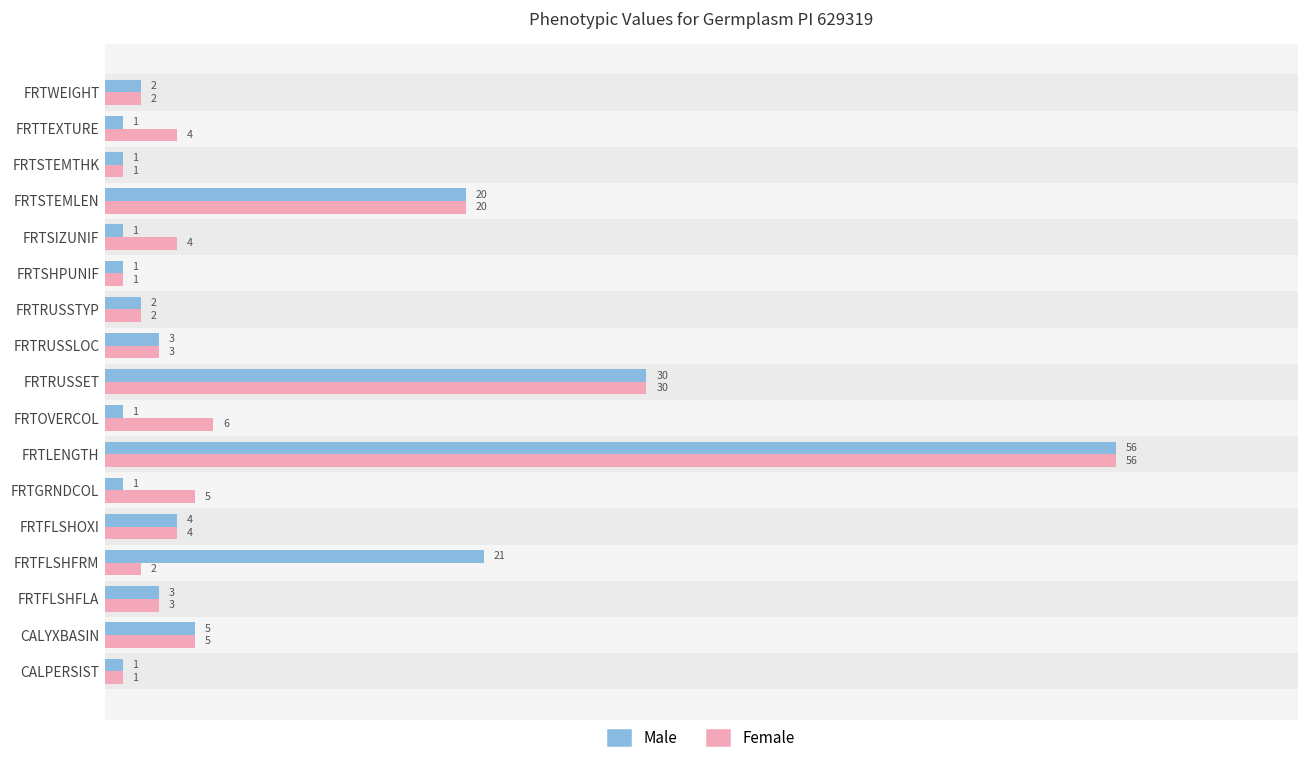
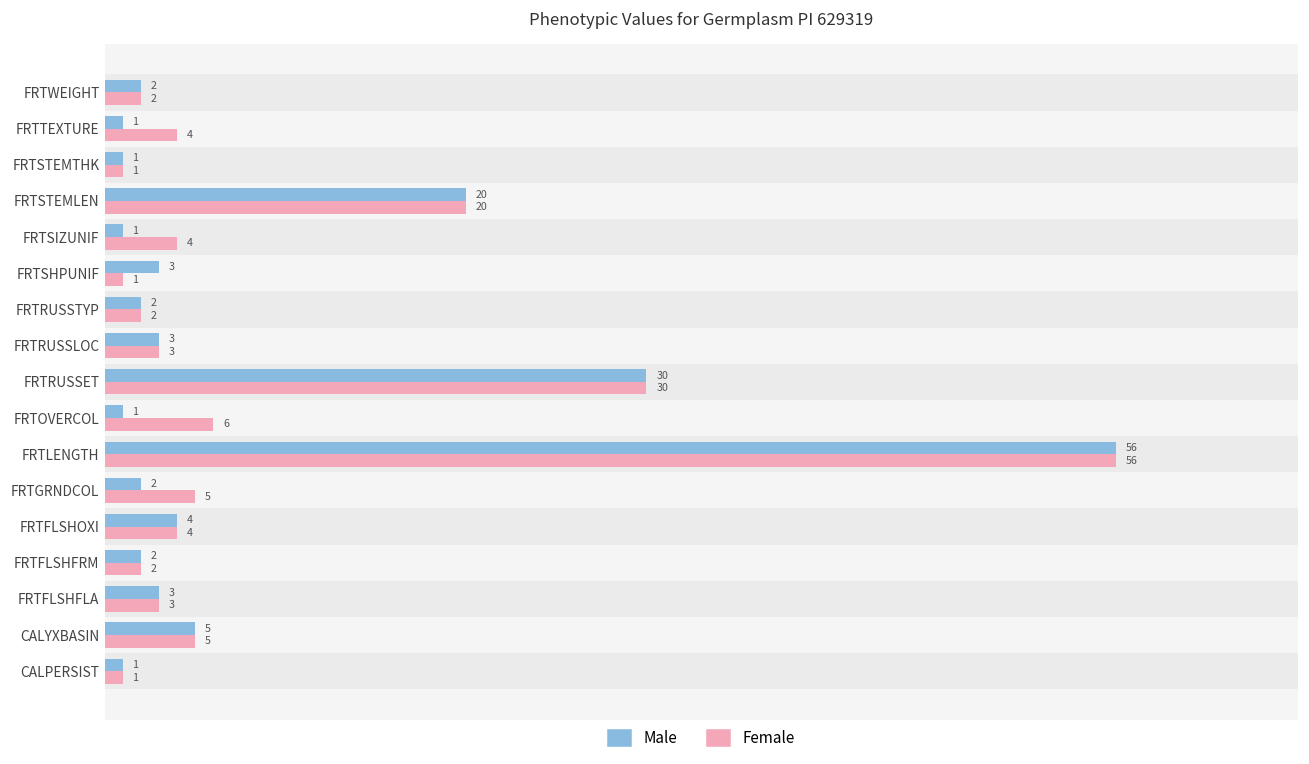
Male, FRTSHPUNIF: 1 -> 3
Male, FRTGRNDCOL: 1 -> 2
Male, FRTFLSHFRM: 21 -> 2
